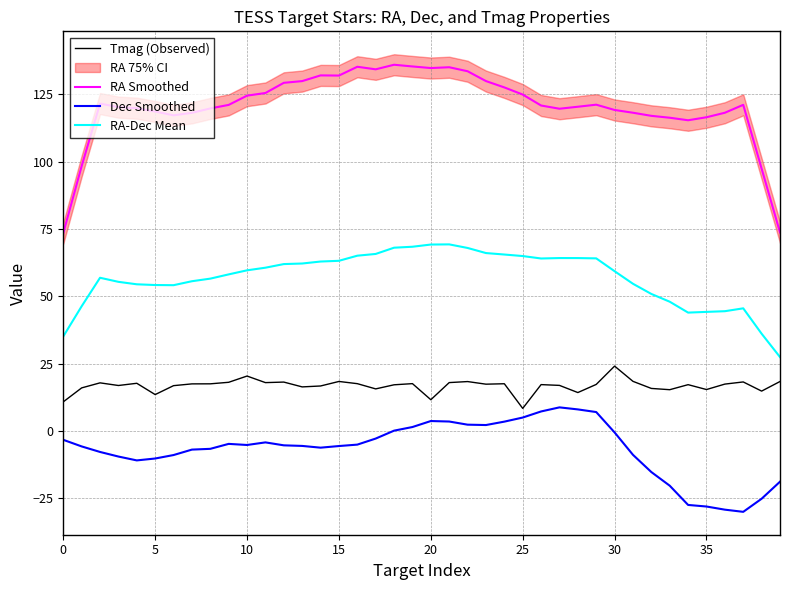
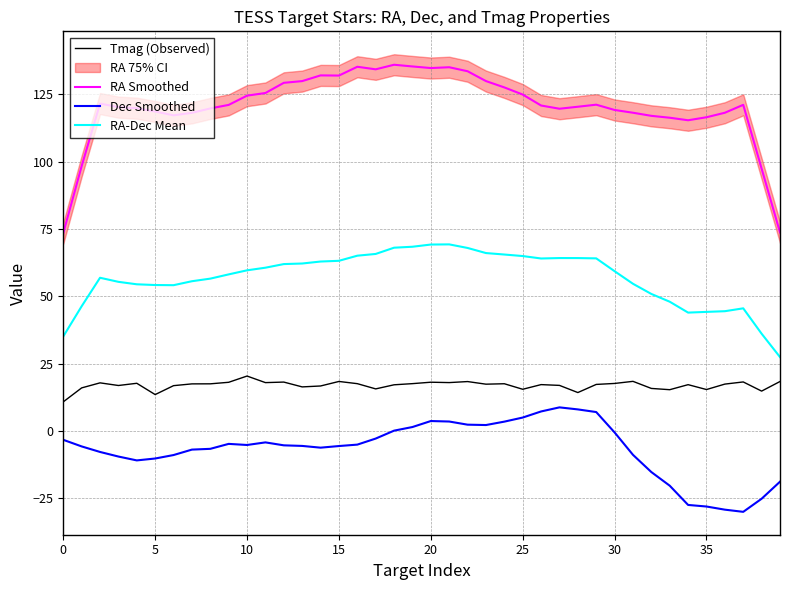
Tmag (Observed), 20: 12 -> 18
Tmag (Observed), 25: 8 -> 15
Tmag (Observed), 30: 24 -> 18
